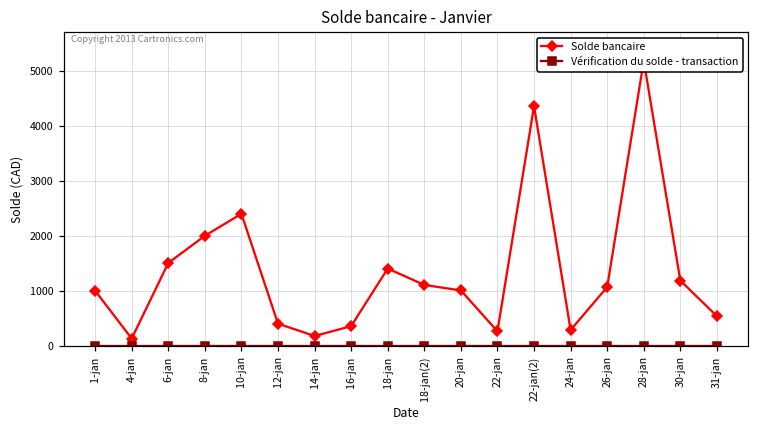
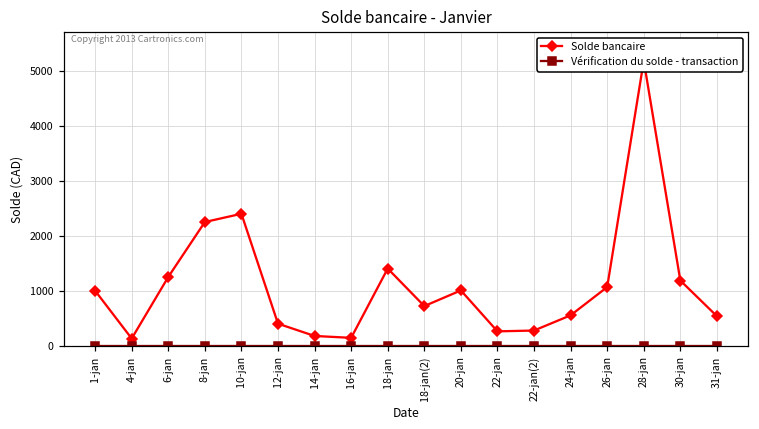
Solde bancaire, 6-jan: 1500 -> 1300
Solde bancaire, 8-jan: 2000 -> 2300
Solde bancaire, 16-jan: 400 -> 100
Solde bancaire, 18-jan(2): 1100 -> 700
Solde bancaire, 22-jan(2): 4400 -> 300
Solde bancaire, 24-jan: 300 -> 600
